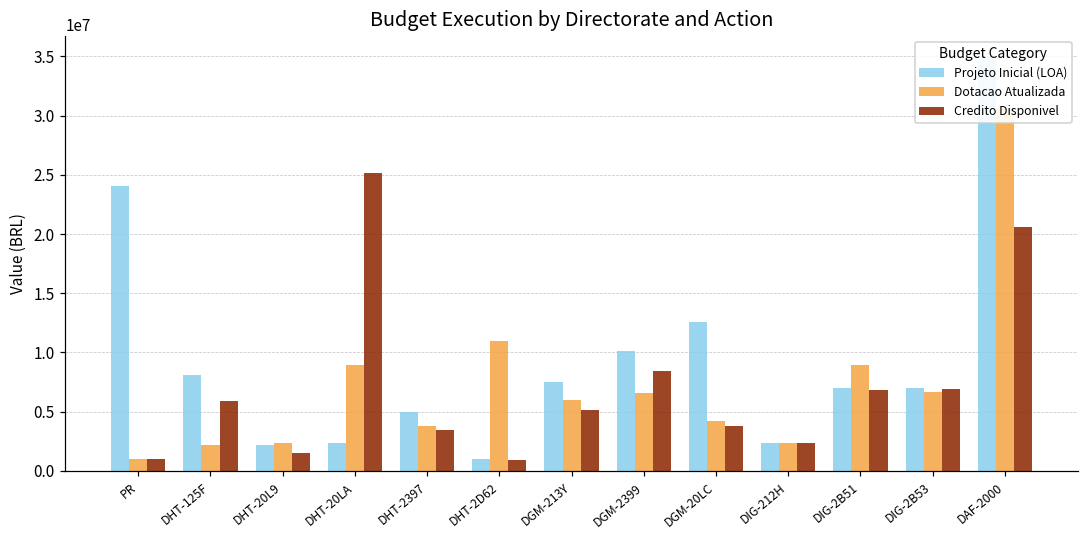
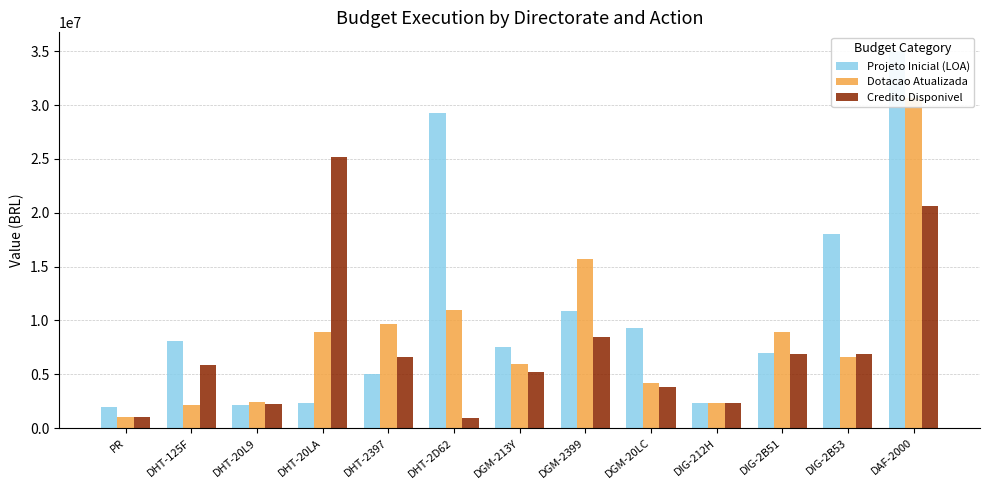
Projeto Inicial (LOA), PR: 24100000 -> 2000000
Credito Disponivel, DHT-20L9: 1500000 -> 2300000
Dotacao Atualizada, DHT-2397: 3800000 -> 9600000
Credito Disponivel, DHT-2397: 3400000 -> 6600000
Projeto Inicial (LOA), DHT-2D62: 1000000 -> 29200000
Projeto Inicial (LOA), DGM-2399: 10100000 -> 10900000
Dotacao Atualizada, DGM-2399: 6600000 -> 15700000
Projeto Inicial (LOA), DGM-20LC: 12600000 -> 9300000
Projeto Inicial (LOA), DIG-2B53: 7000000 -> 18000000
